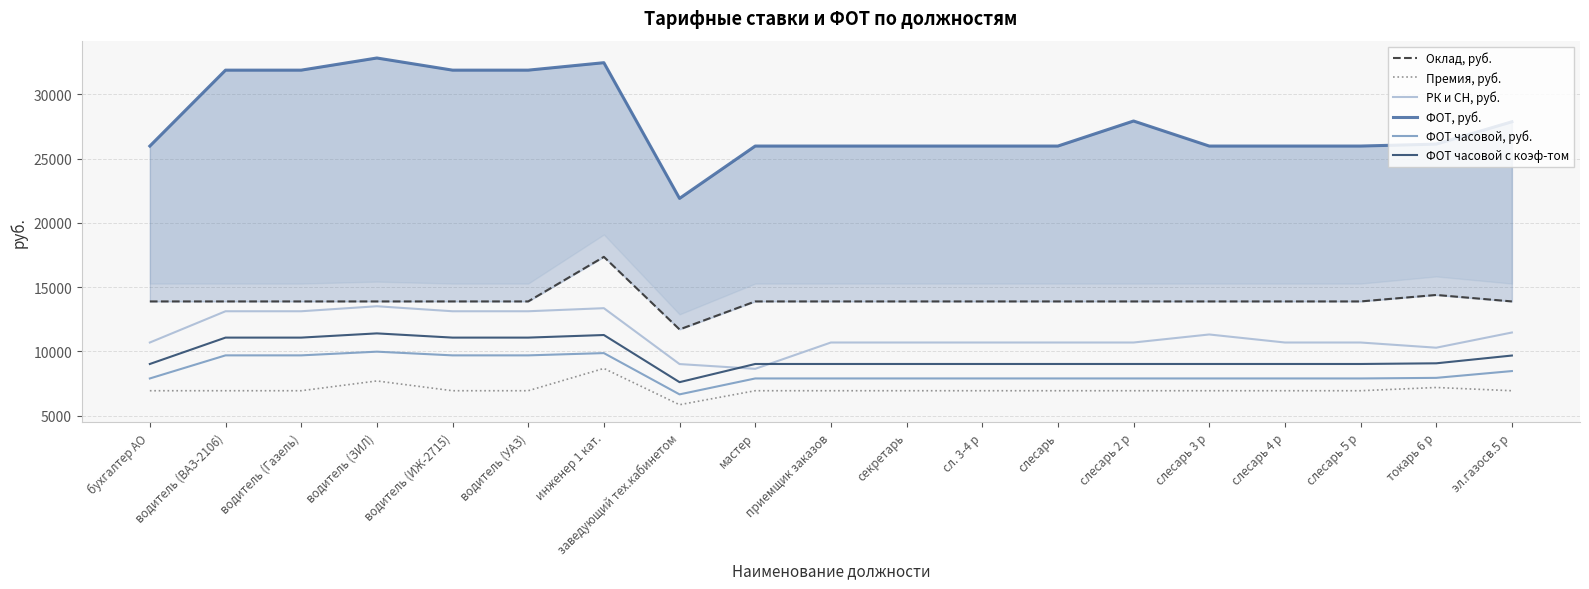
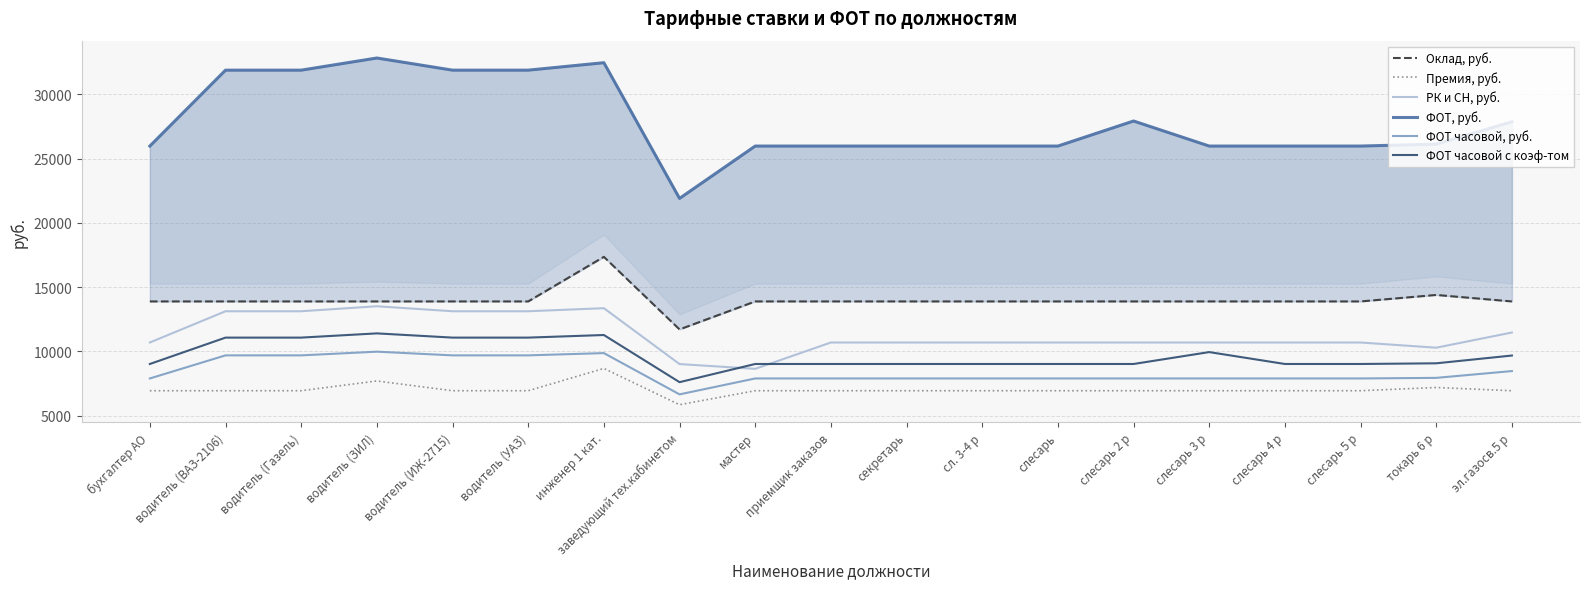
РК и СН, руб., слесарь 3 р: 11300 -> 10700
ФОТ часовой с коэф-том, слесарь 3 р: 9000 -> 10000
